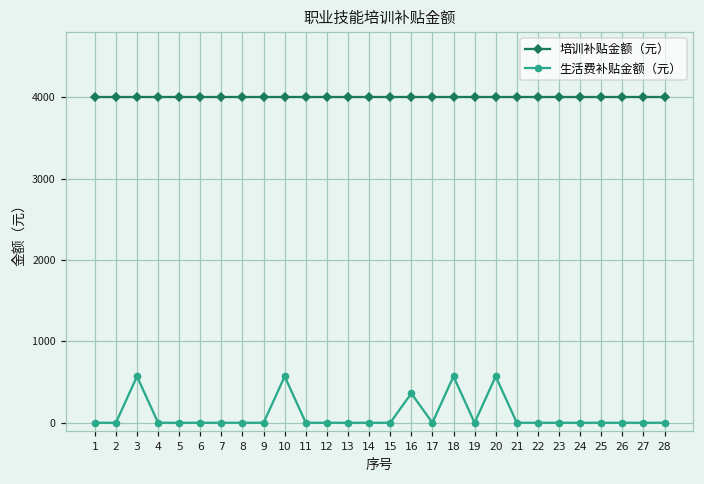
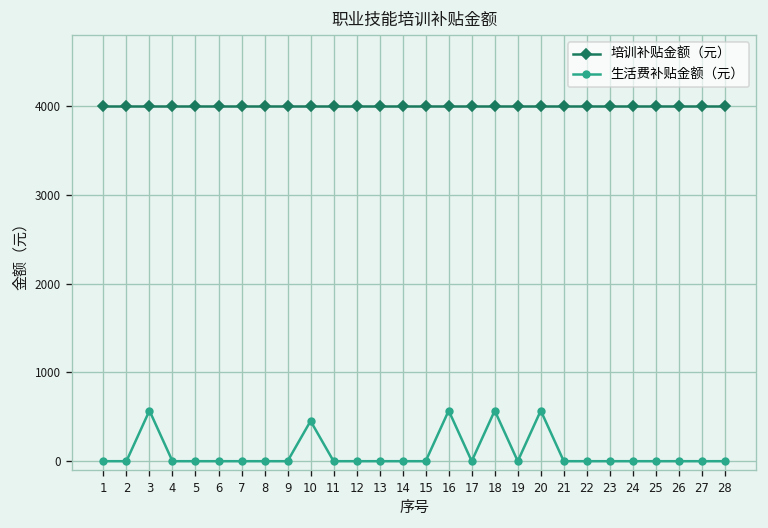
生活费补贴金额（元）, 10: 600 -> 500
生活费补贴金额（元）, 16: 400 -> 600
